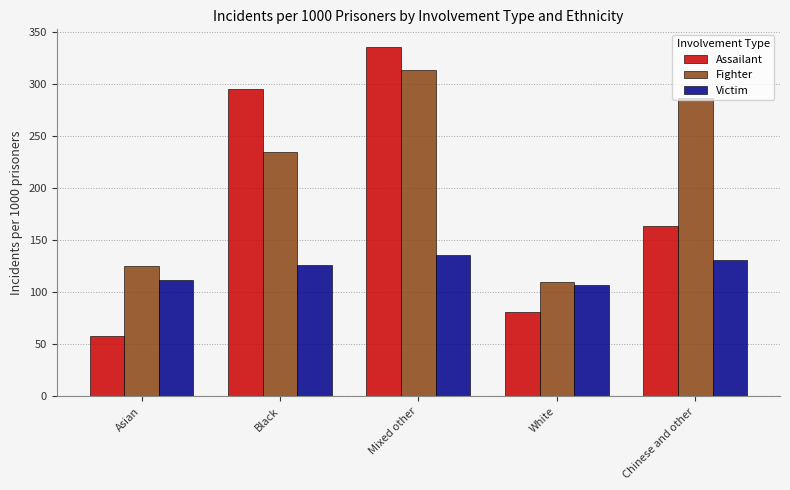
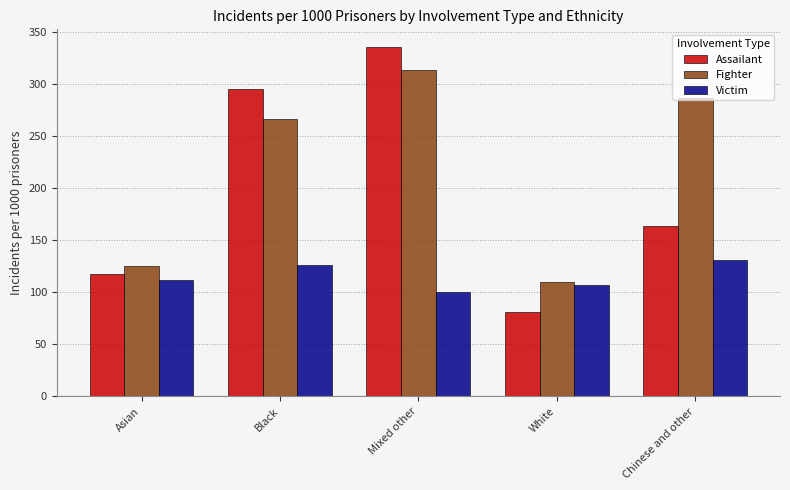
Assailant, Asian: 58 -> 118
Fighter, Black: 234 -> 266
Victim, Mixed other: 135 -> 100
